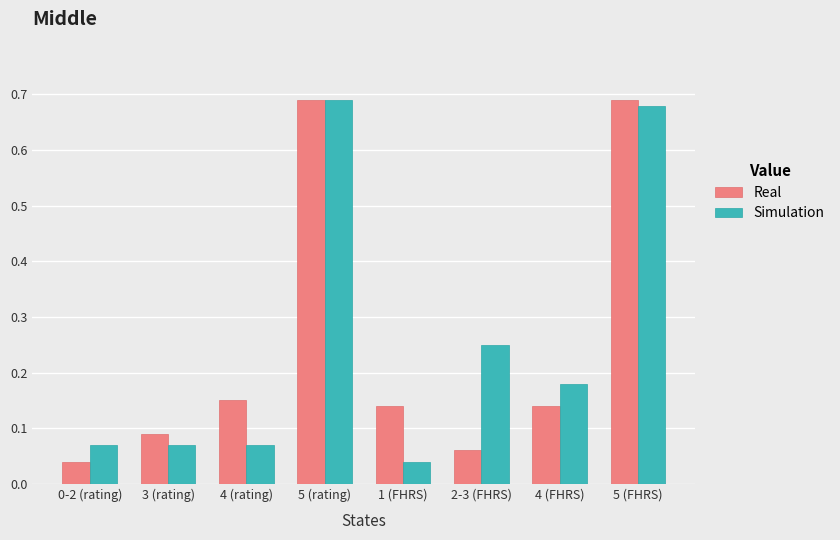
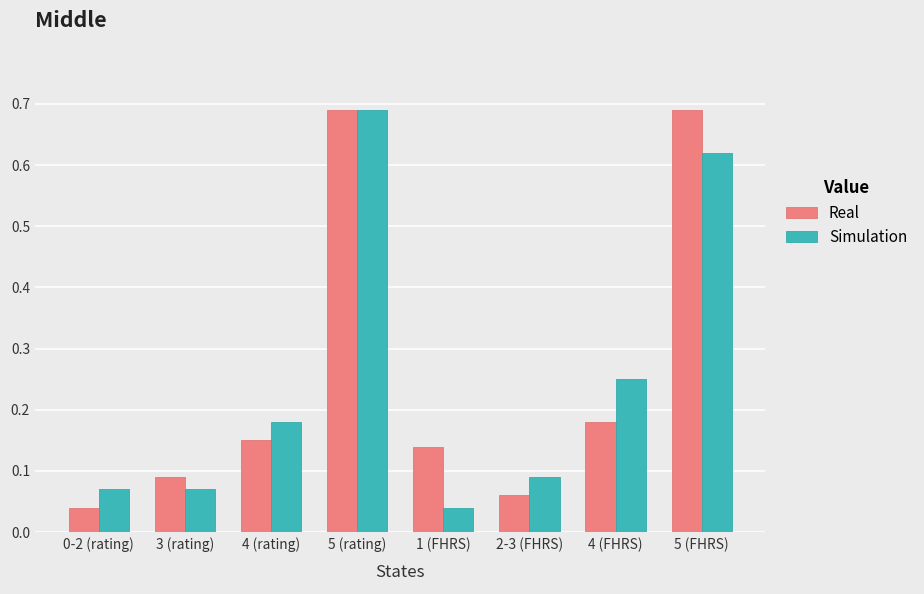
Simulation, 4 (rating): 0.07 -> 0.18
Simulation, 2-3 (FHRS): 0.25 -> 0.09
Real, 4 (FHRS): 0.14 -> 0.18
Simulation, 4 (FHRS): 0.18 -> 0.25
Simulation, 5 (FHRS): 0.68 -> 0.62
